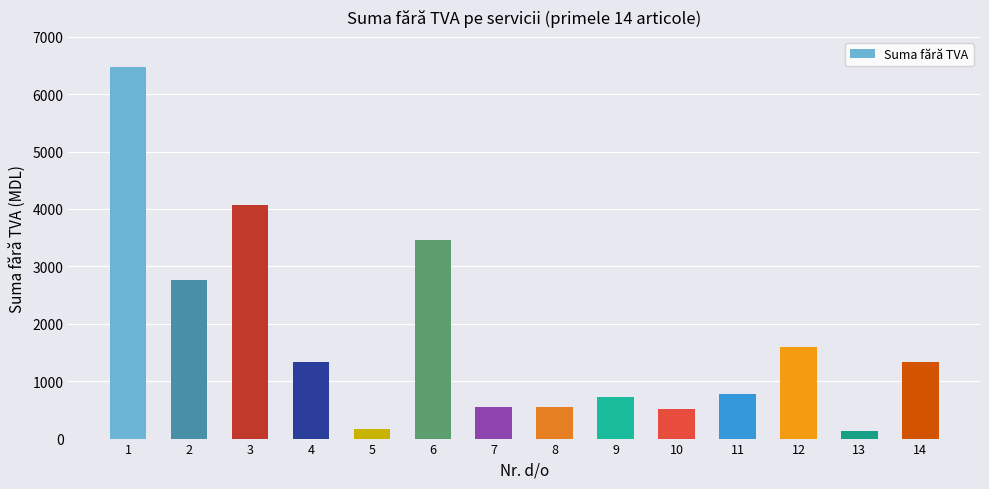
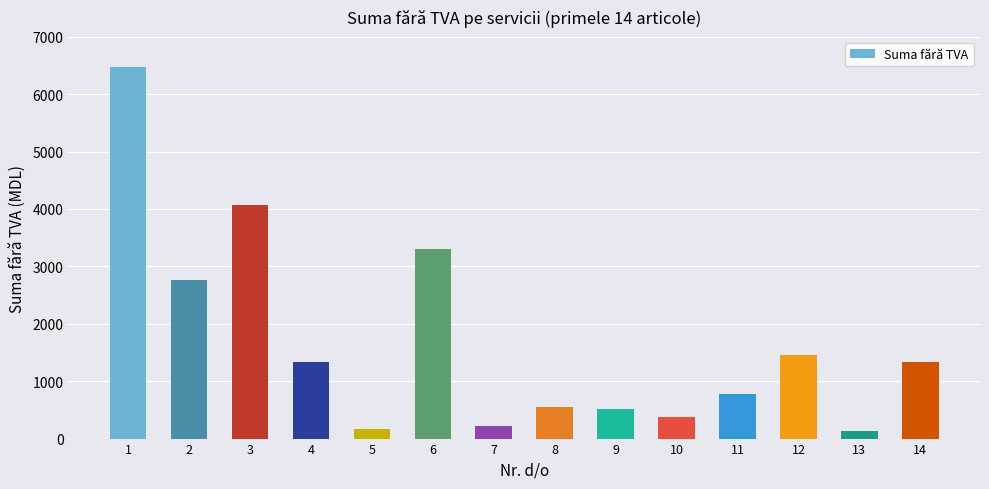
6: 3500 -> 3300
7: 500 -> 200
9: 700 -> 500
10: 500 -> 400
12: 1600 -> 1500
